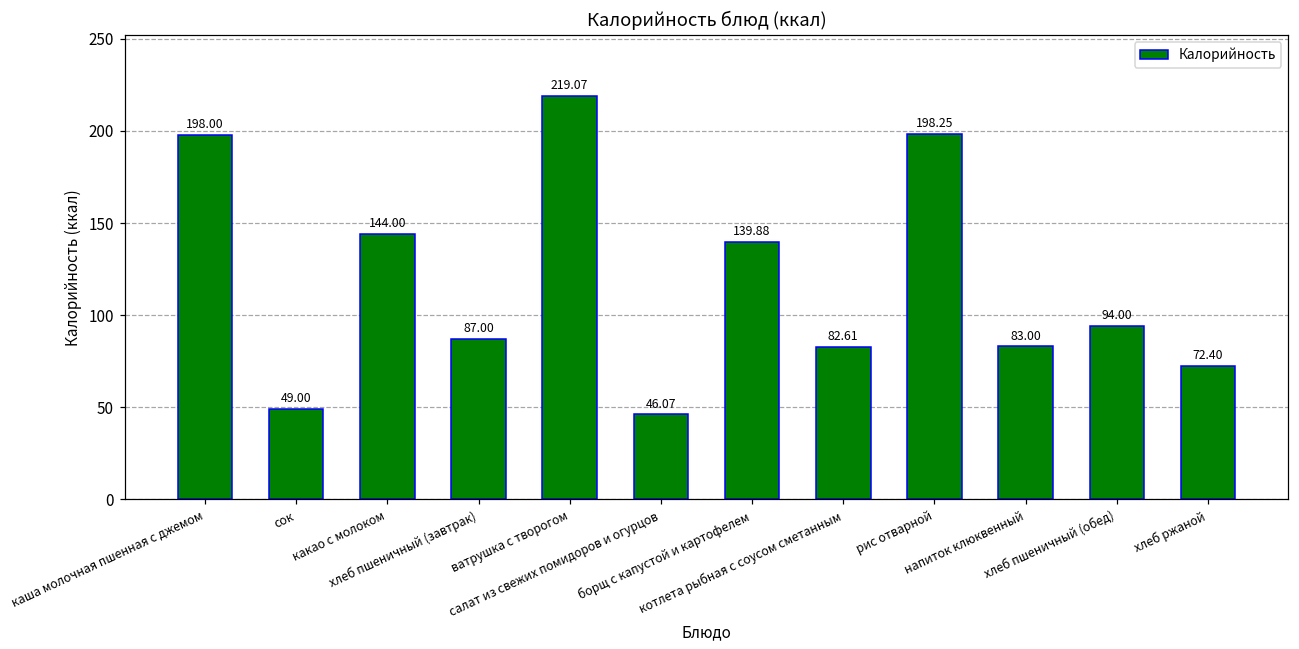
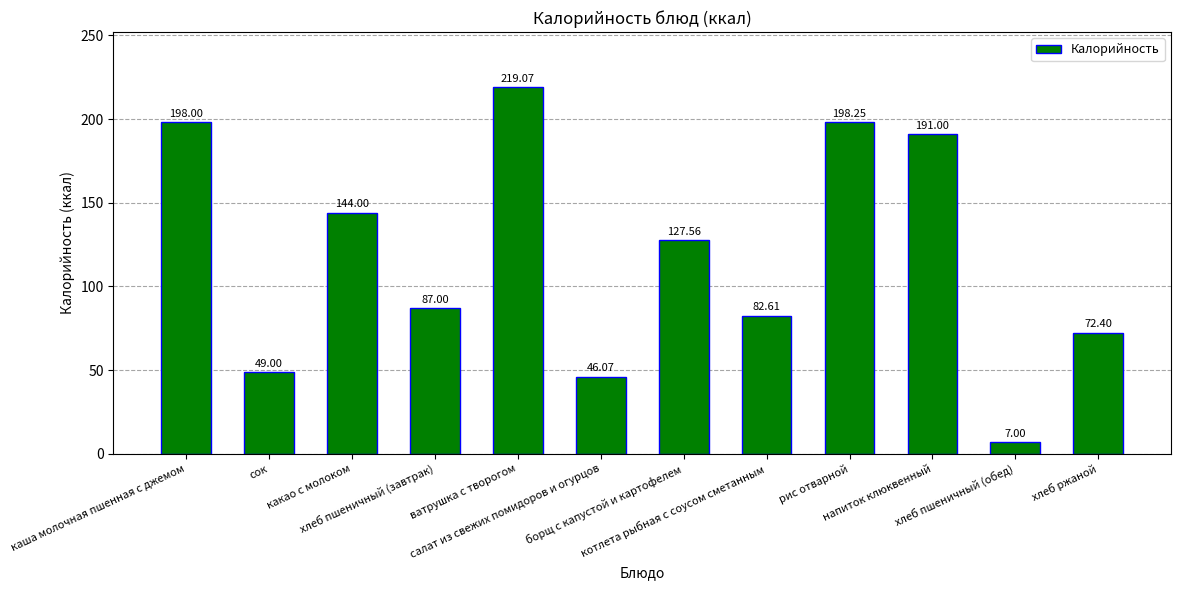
борщ с капустой и картофелем: 139.88 -> 127.56
напиток клюквенный: 83.00 -> 191.00
хлеб пшеничный (обед): 94.00 -> 7.00
